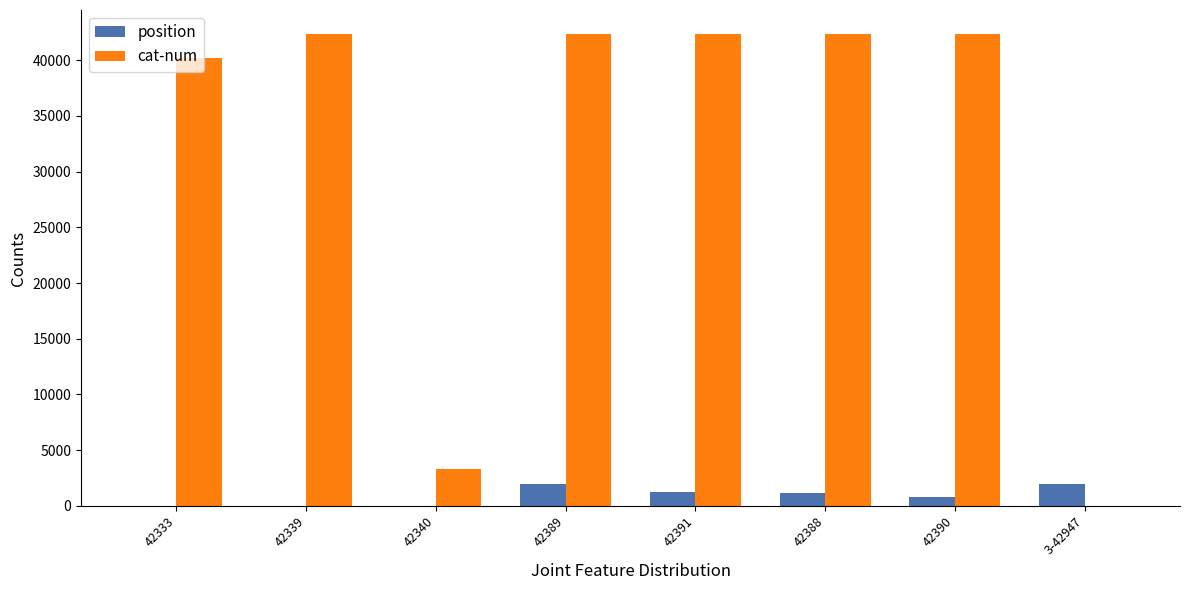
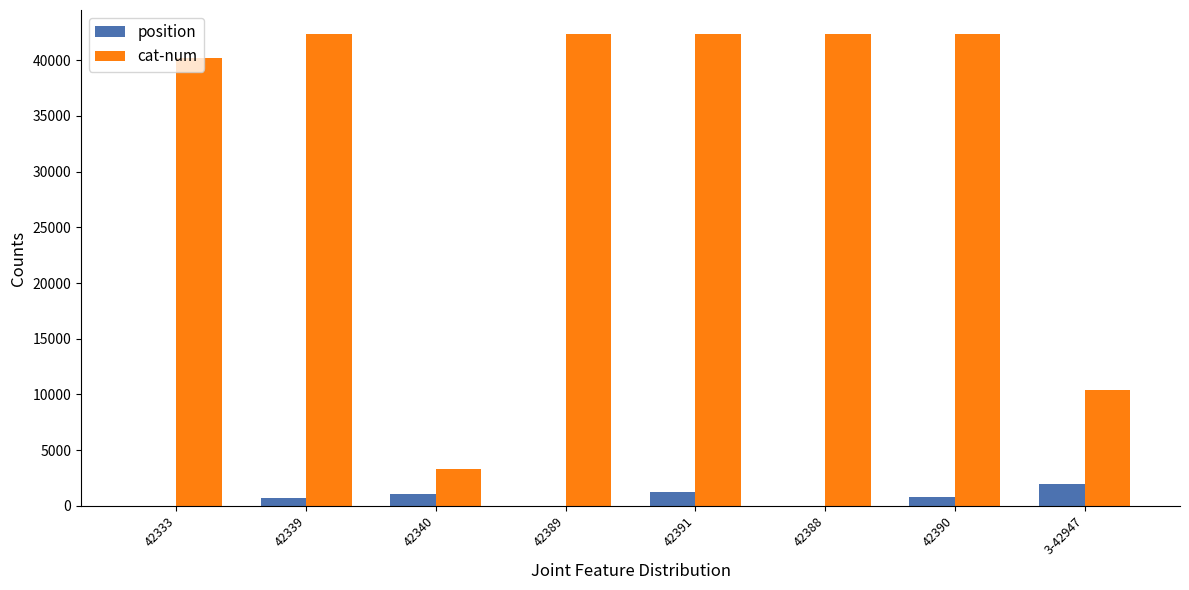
position, 42339: 0 -> 700
position, 42340: 0 -> 1000
position, 42389: 2000 -> 0
position, 42388: 1100 -> 0
cat-num, 3-42947: 0 -> 10400
